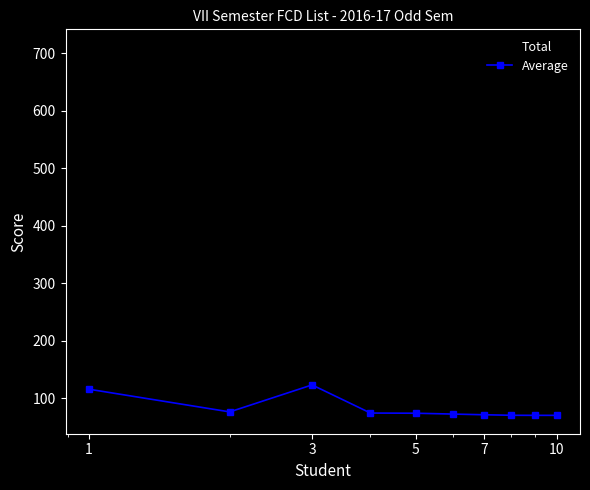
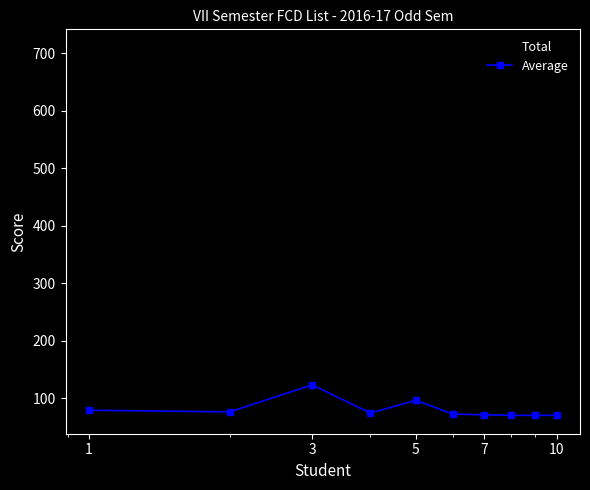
Average, 1: 120 -> 80
Average, 5: 70 -> 100
